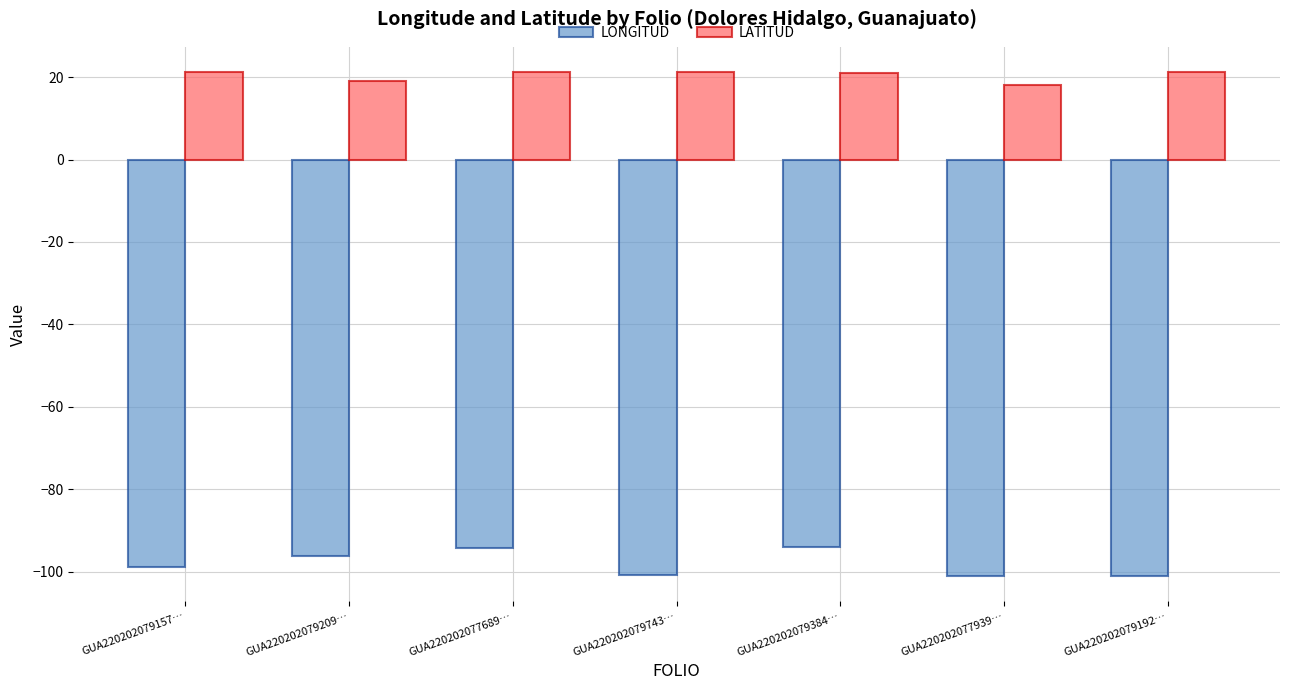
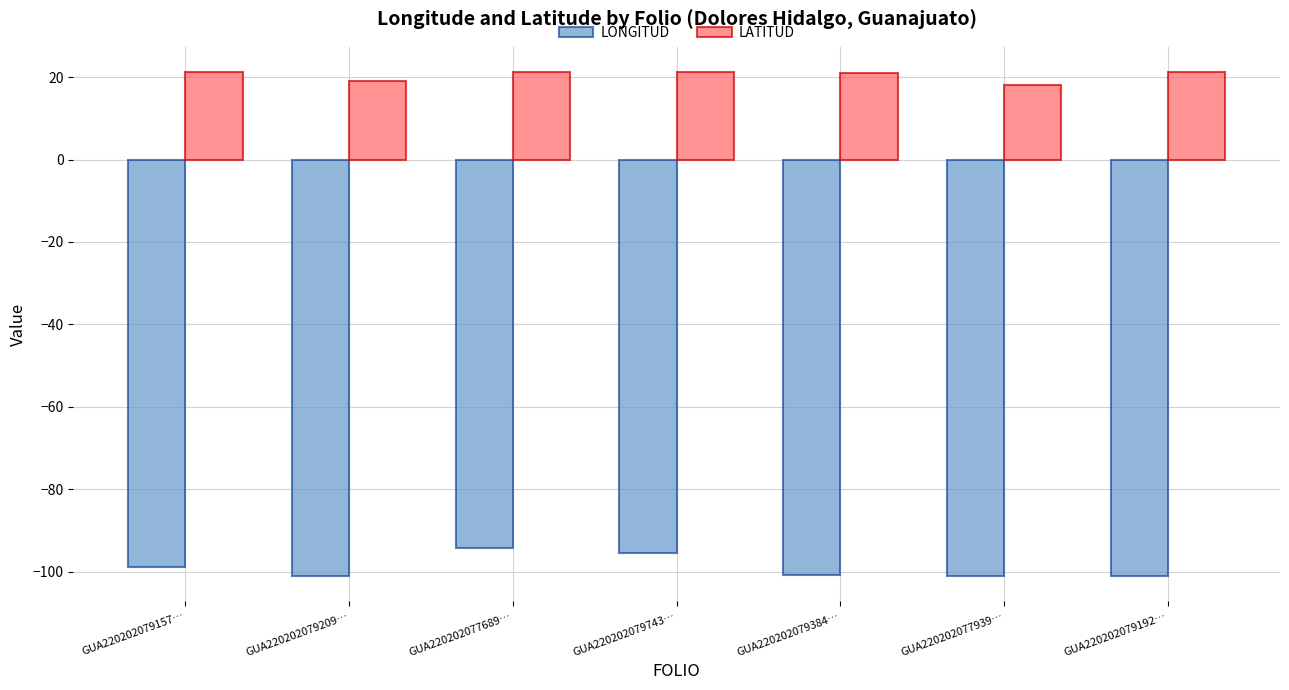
LONGITUD, GUA220202079209…: -96 -> -101
LONGITUD, GUA220202079743…: -101 -> -95
LONGITUD, GUA220202079384…: -94 -> -101
